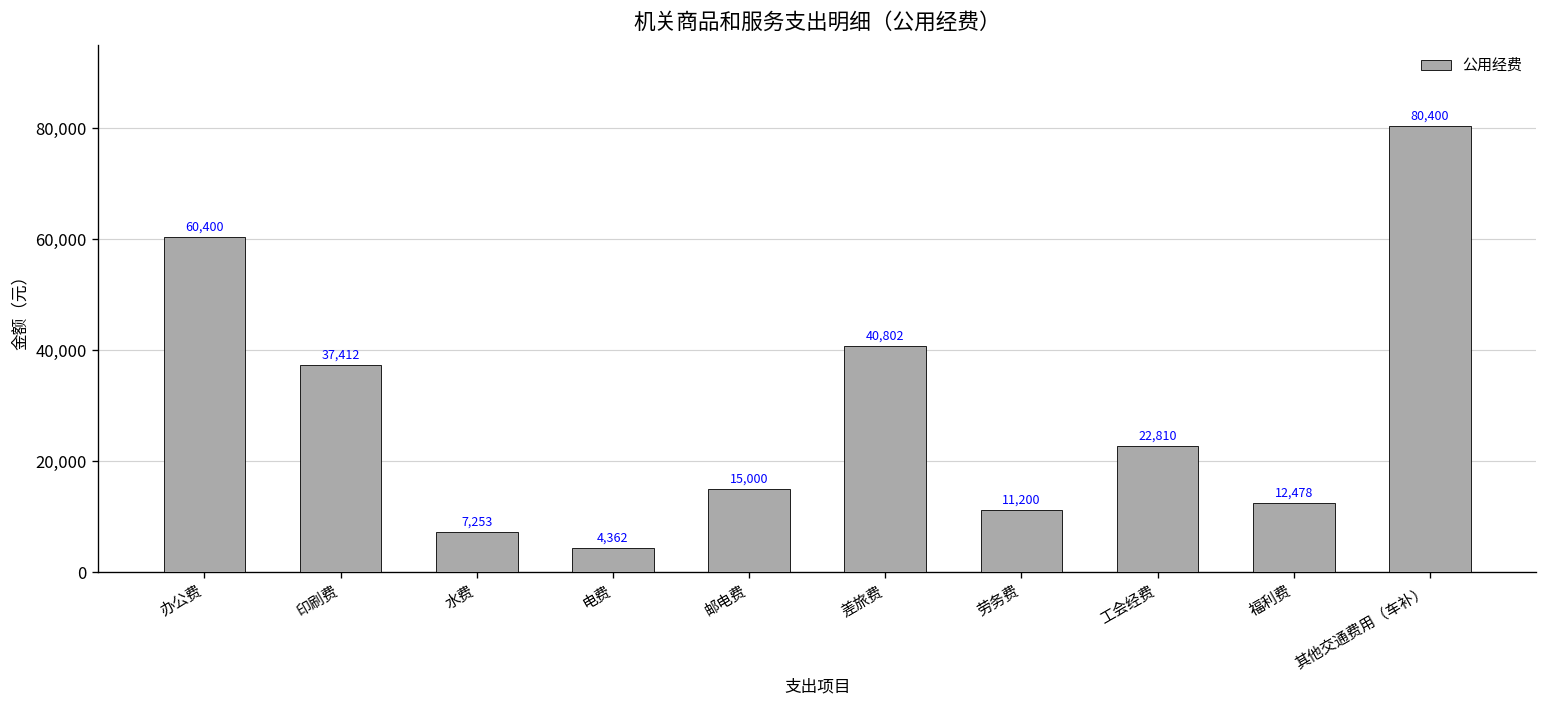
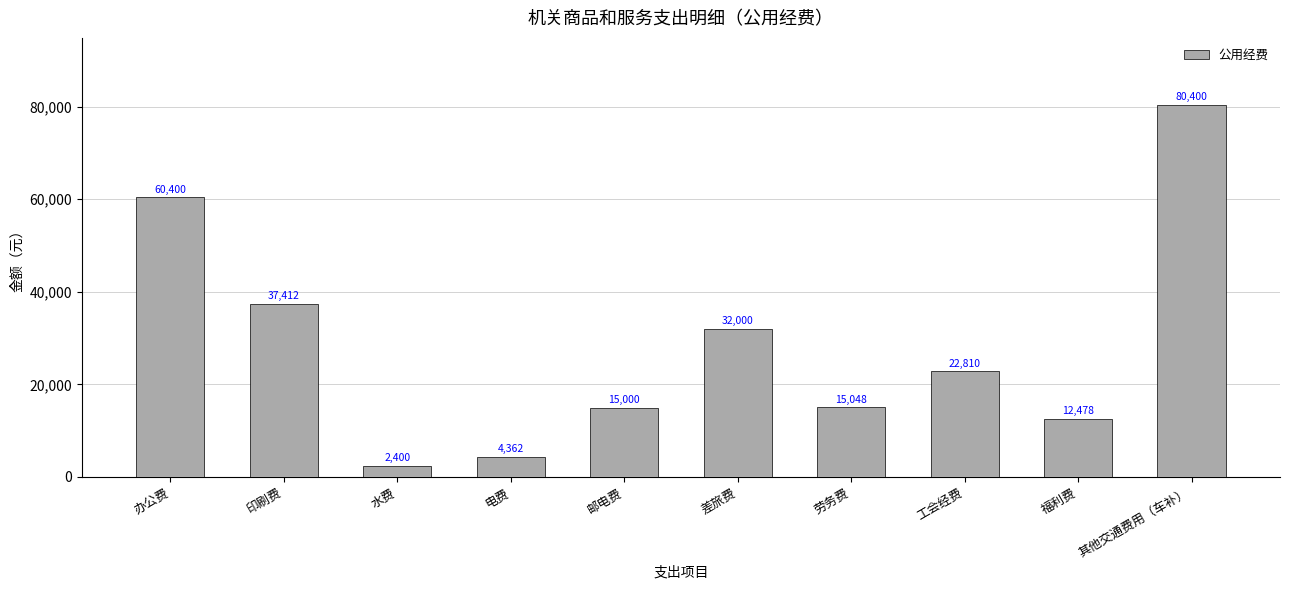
水费: 7,253 -> 2,400
差旅费: 40,802 -> 32,000
劳务费: 11,200 -> 15,048
